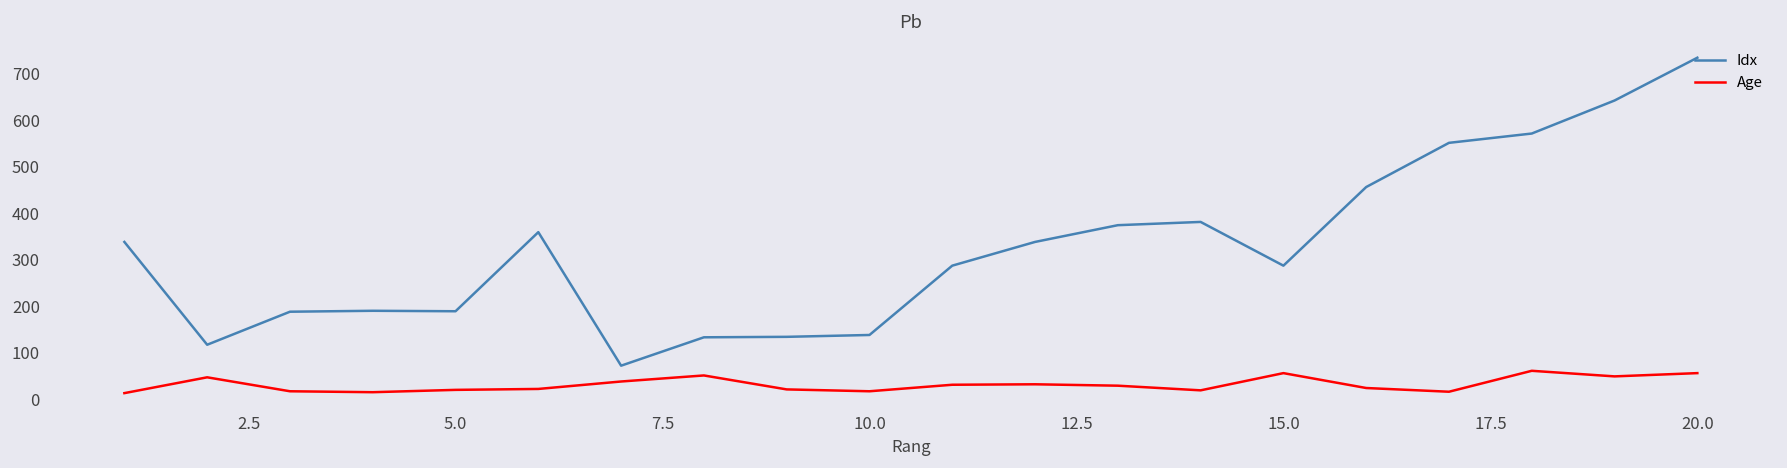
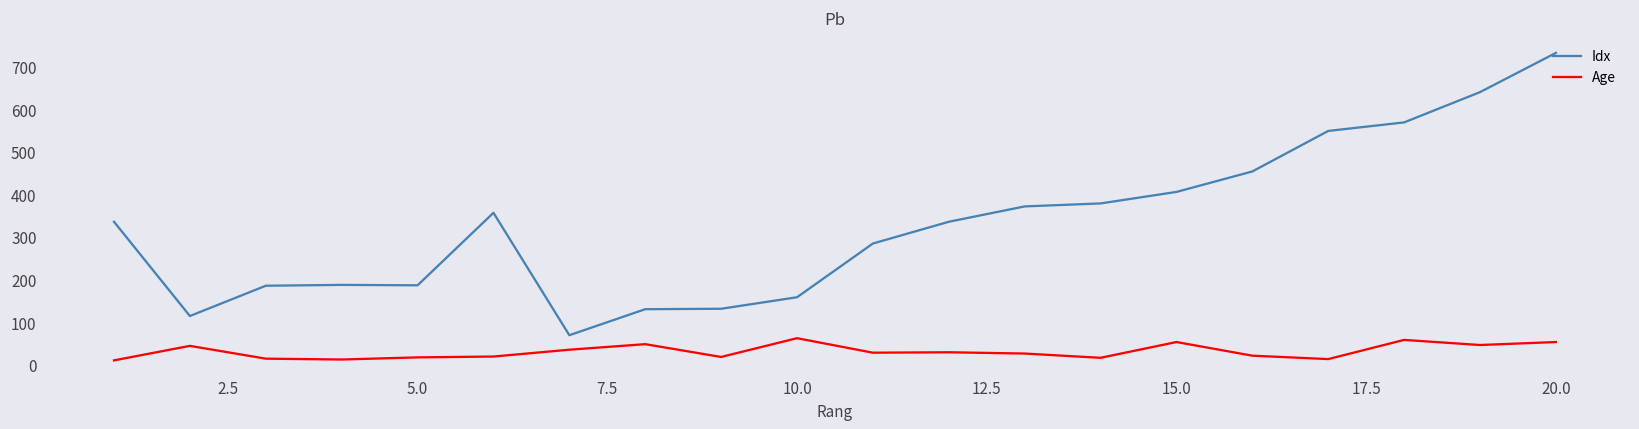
Idx, 10.0: 140 -> 160
Age, 10.0: 20 -> 70
Idx, 15.0: 290 -> 410
